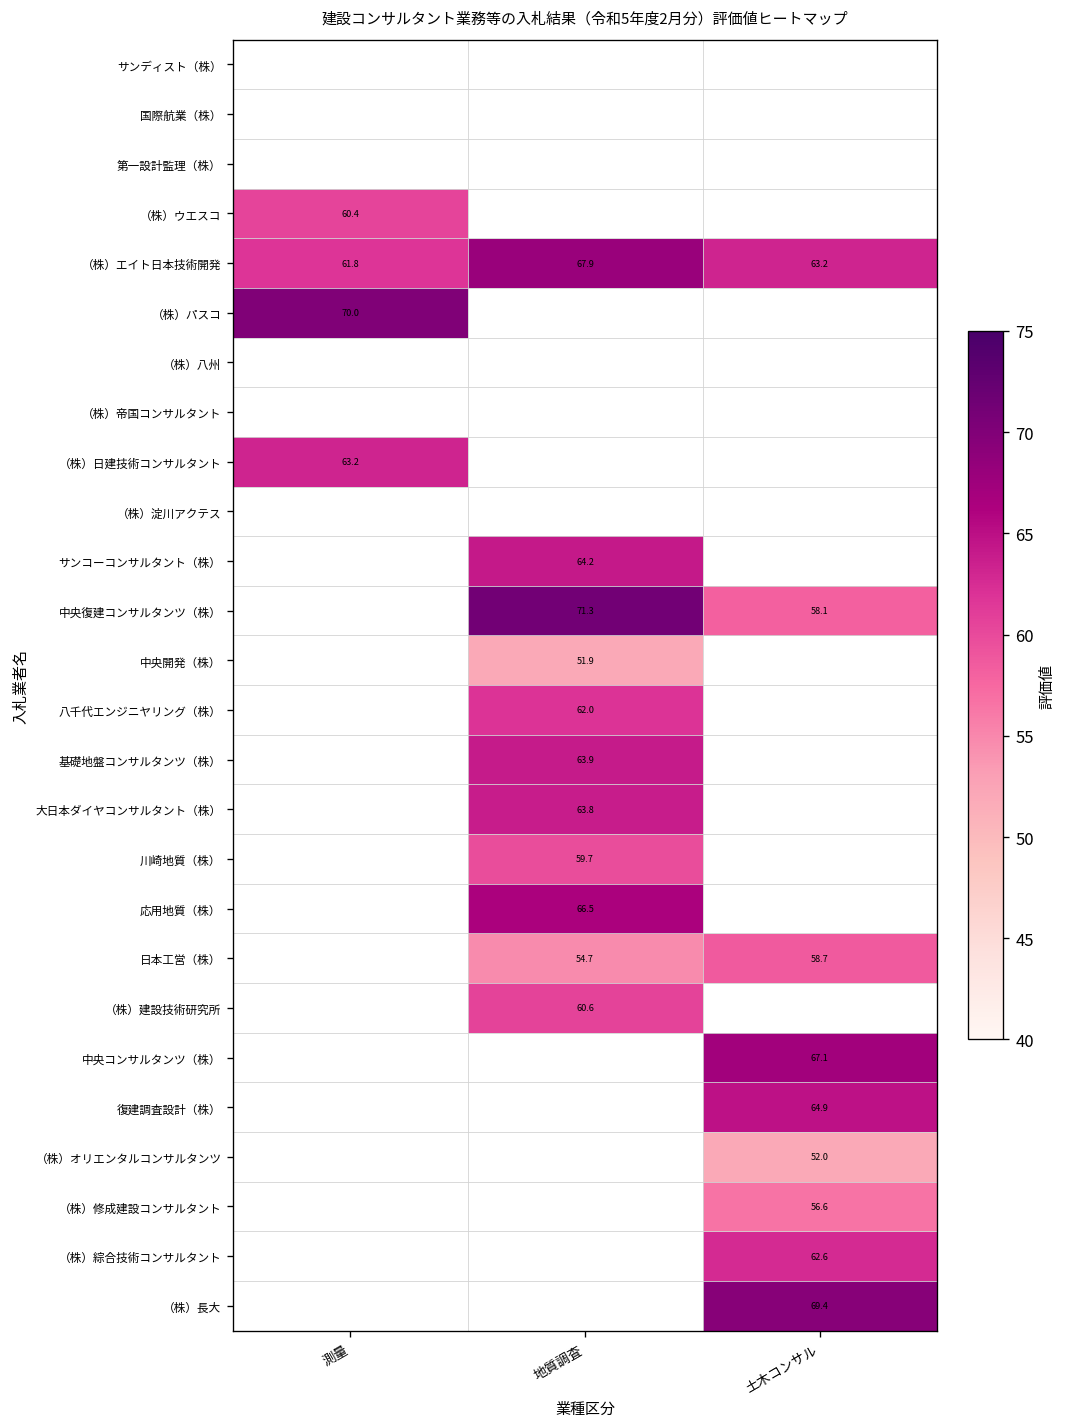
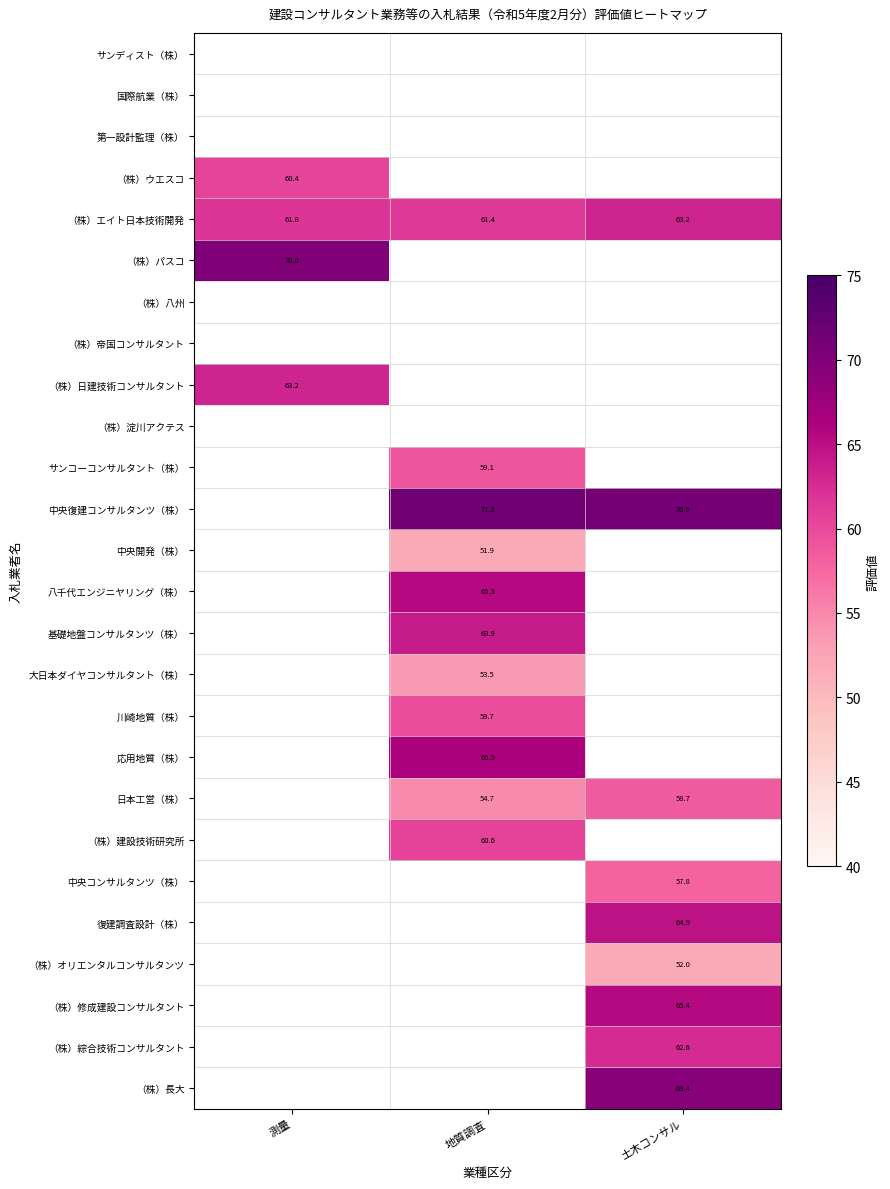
（株）エイト日本技術開発, 地質調査: 67.9 -> 61.4
サンコーコンサルタント（株）, 地質調査: 64.2 -> 59.1
中央復建コンサルタンツ（株）, 土木コンサル: 58.1 -> 70.9
八千代エンジニヤリング（株）, 地質調査: 62.0 -> 65.3
大日本ダイヤコンサルタント（株）, 地質調査: 63.8 -> 53.5
中央コンサルタンツ（株）, 土木コンサル: 67.1 -> 57.8
（株）修成建設コンサルタント, 土木コンサル: 56.6 -> 65.4
